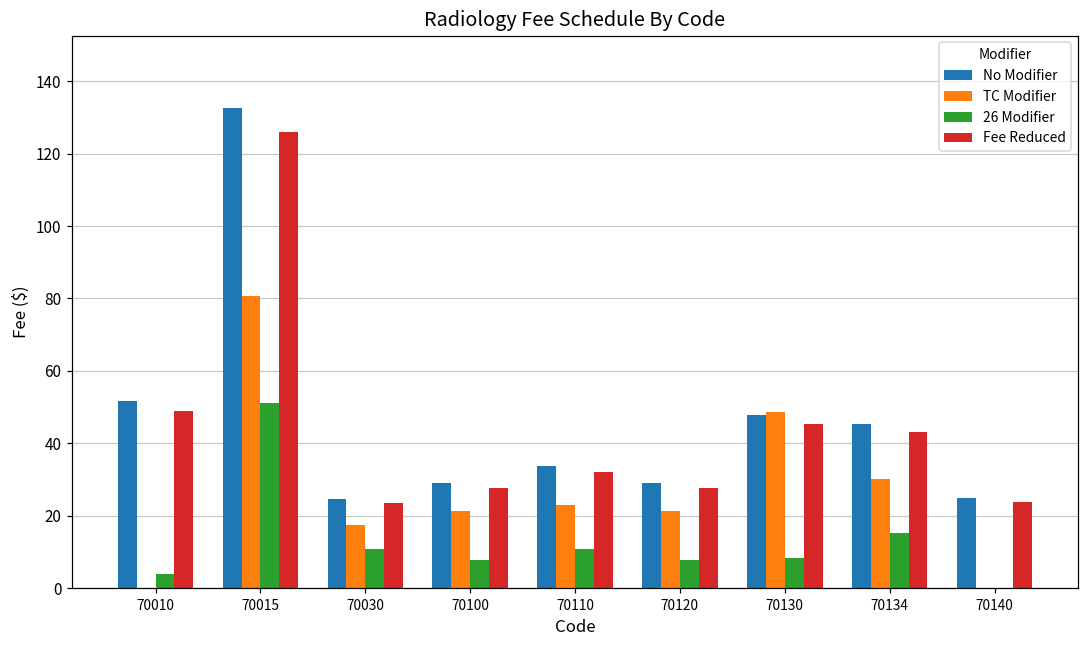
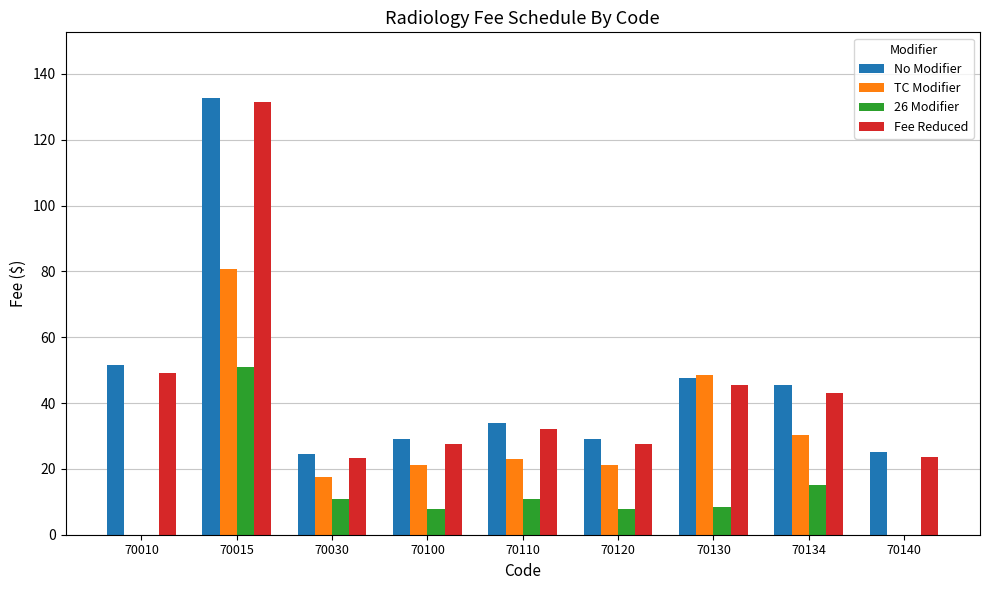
26 Modifier, 70010: 4 -> 0
Fee Reduced, 70015: 126 -> 131
